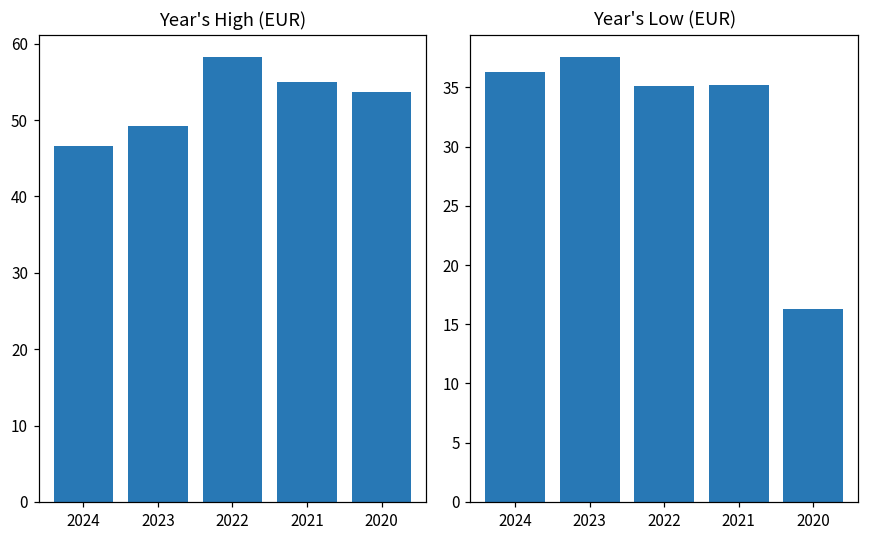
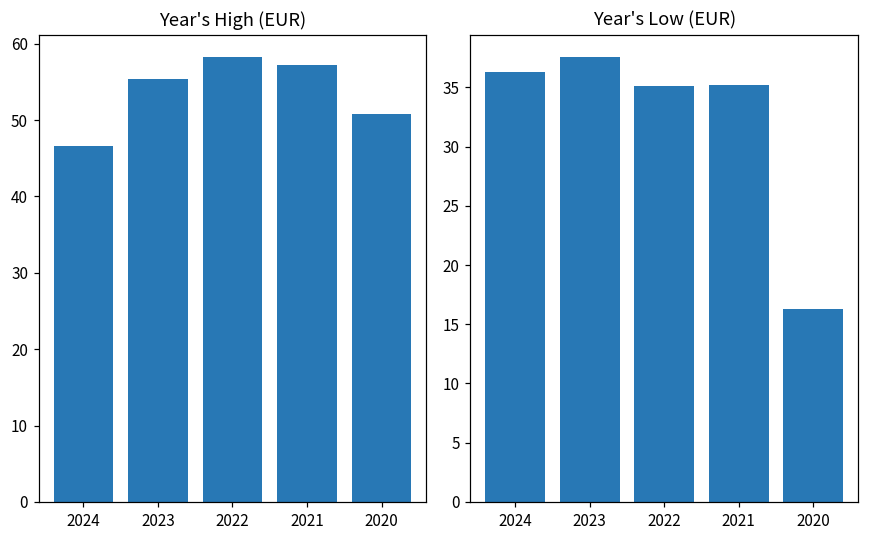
Year's High (EUR), 2023: 49 -> 55
Year's High (EUR), 2021: 55 -> 57
Year's High (EUR), 2020: 54 -> 51
